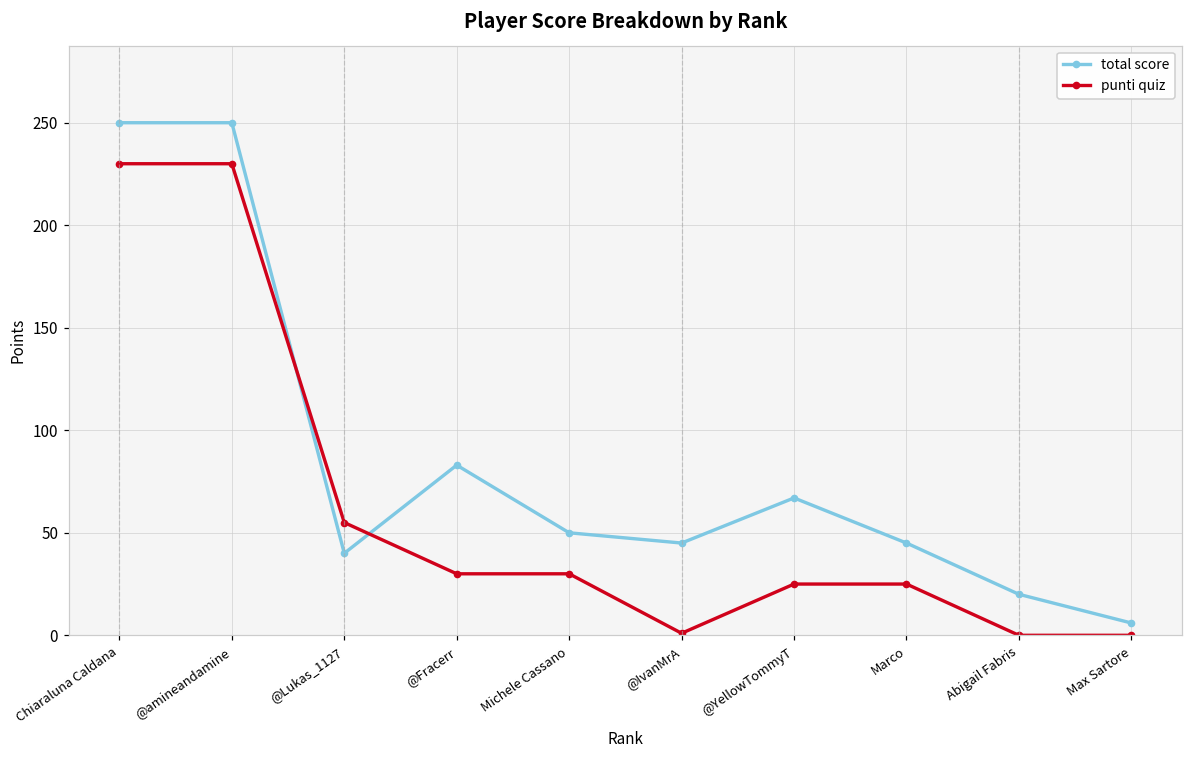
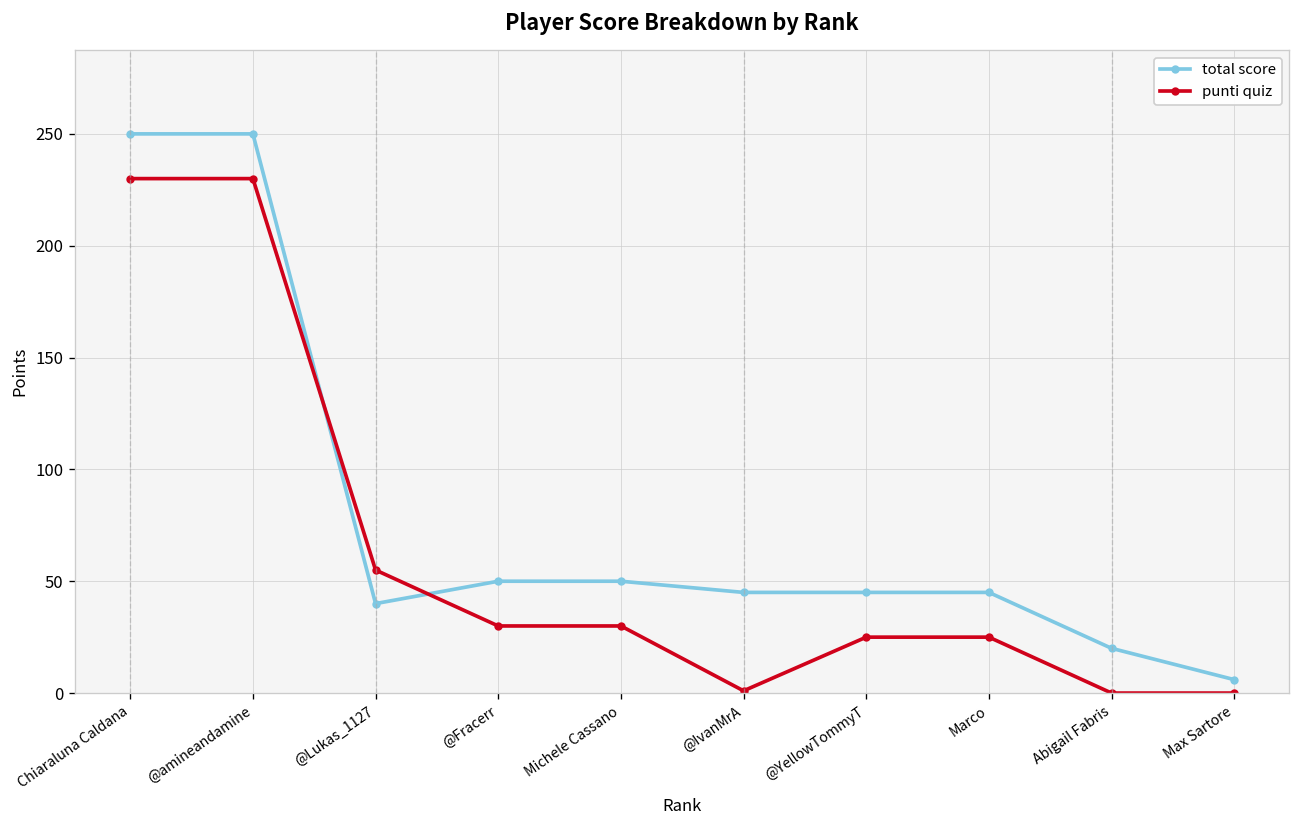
total score, @Fracerr: 83 -> 50
total score, @YellowTommyT: 67 -> 45
